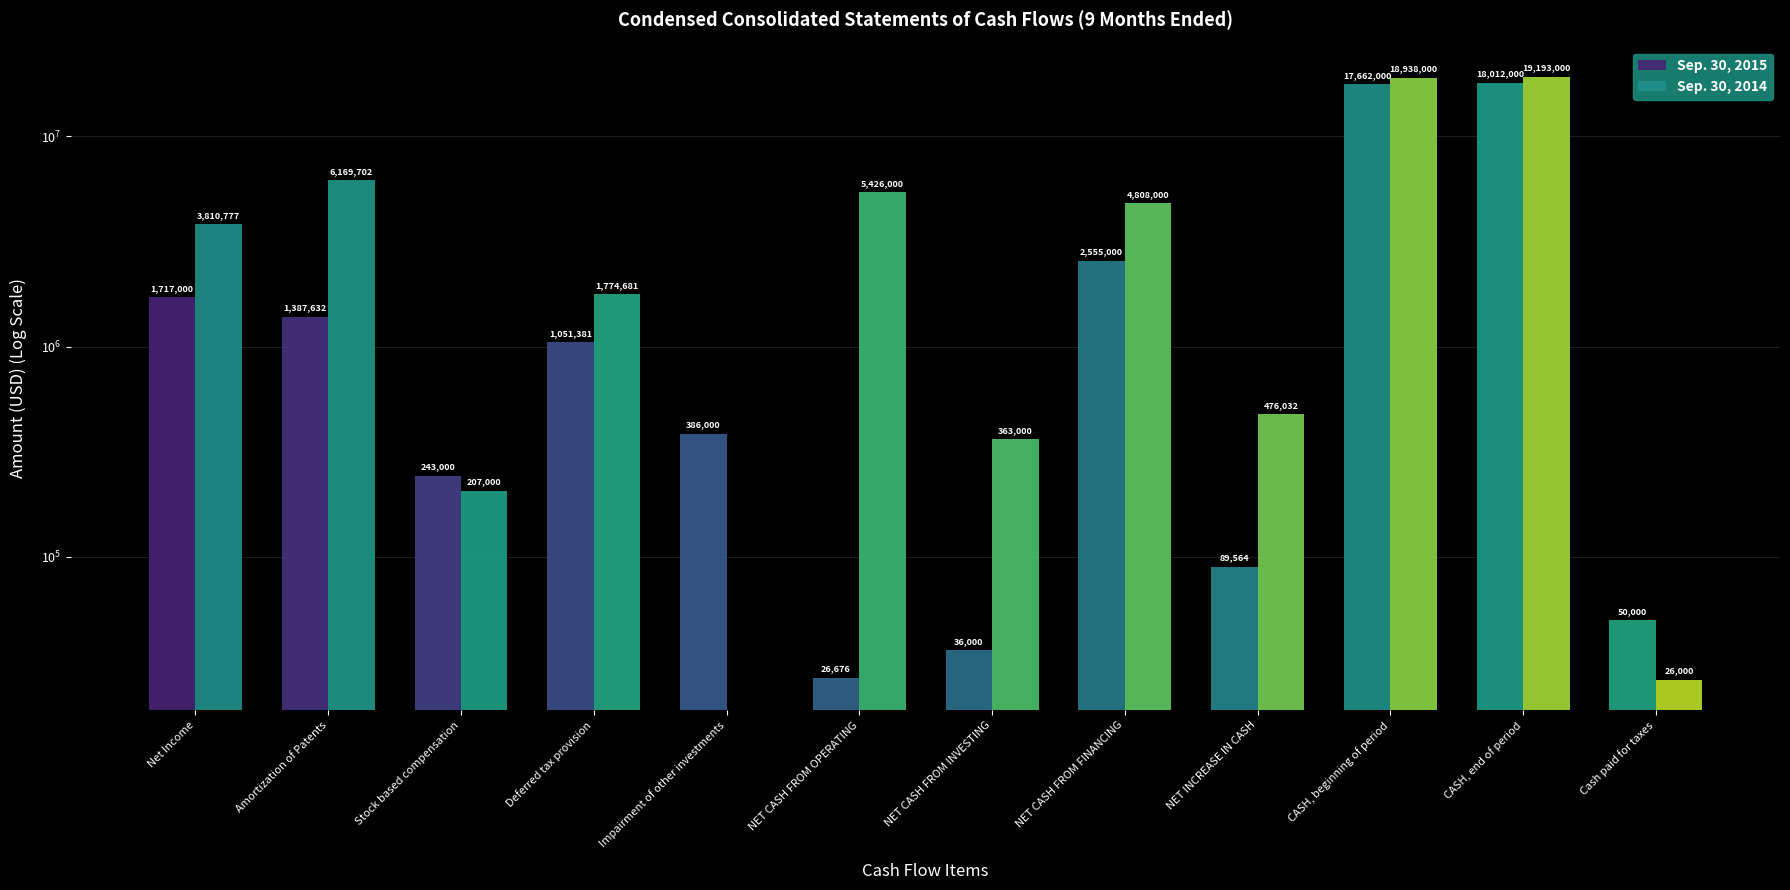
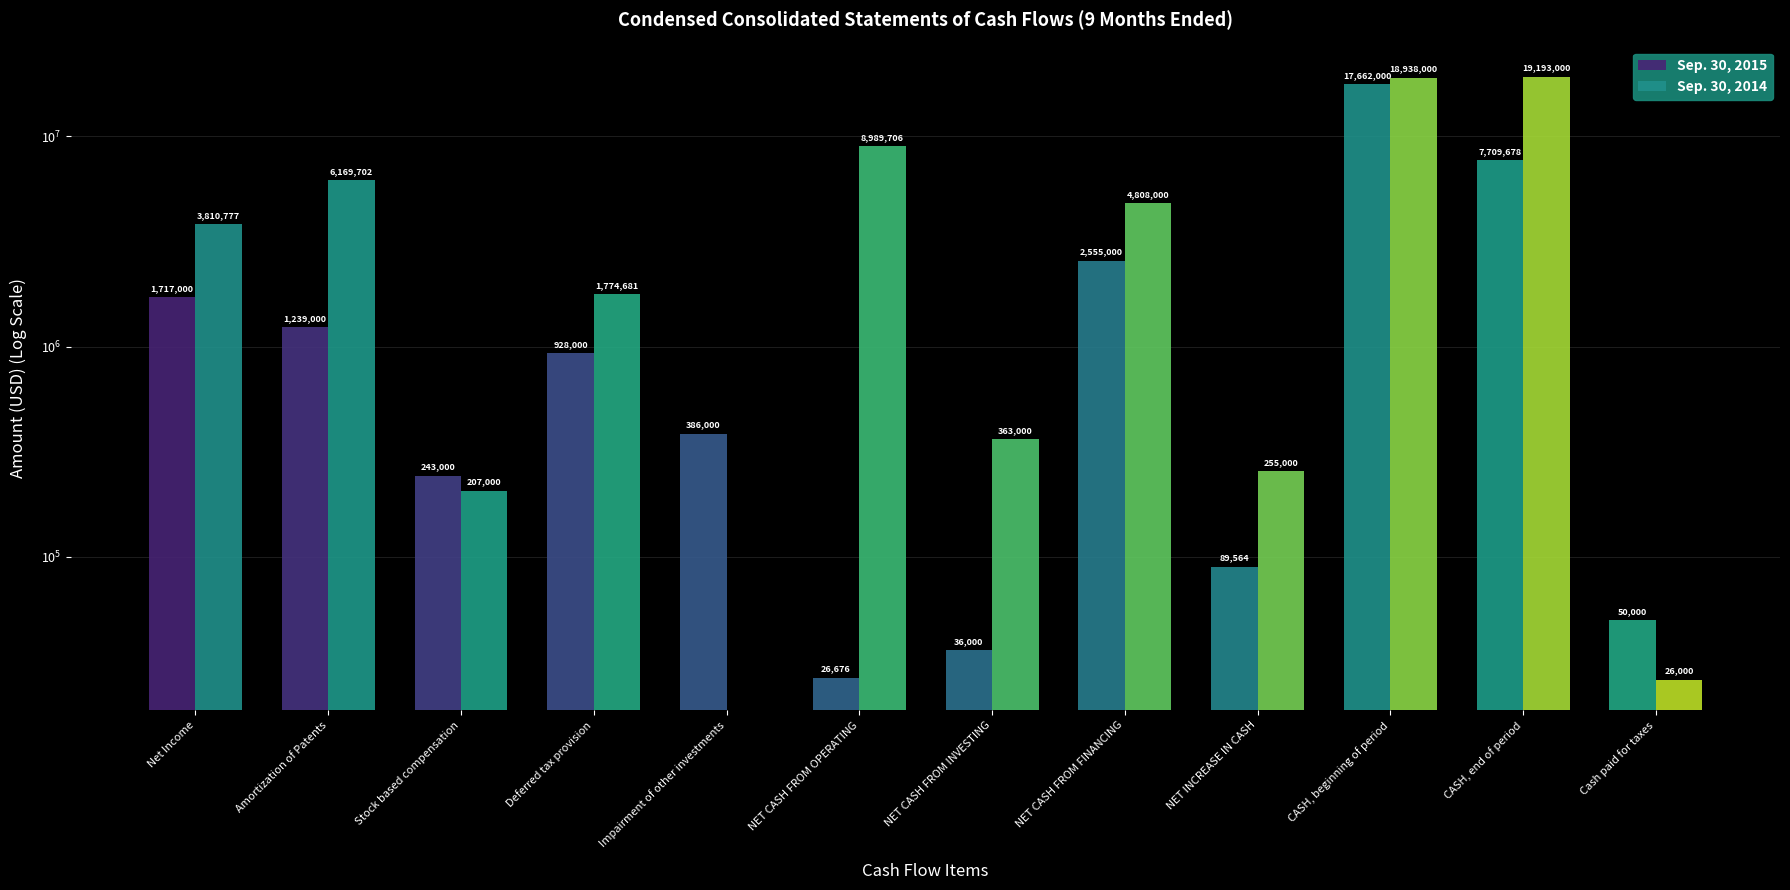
Sep. 30, 2015, Amortization of Patents: 1,387,632 -> 1,239,000
Sep. 30, 2015, Deferred tax provision: 1,051,381 -> 928,000
Sep. 30, 2014, NET CASH FROM OPERATING: 5,426,000 -> 8,989,706
Sep. 30, 2014, NET INCREASE IN CASH: 476,032 -> 255,000
Sep. 30, 2015, CASH, end of period: 18,012,000 -> 7,709,678
